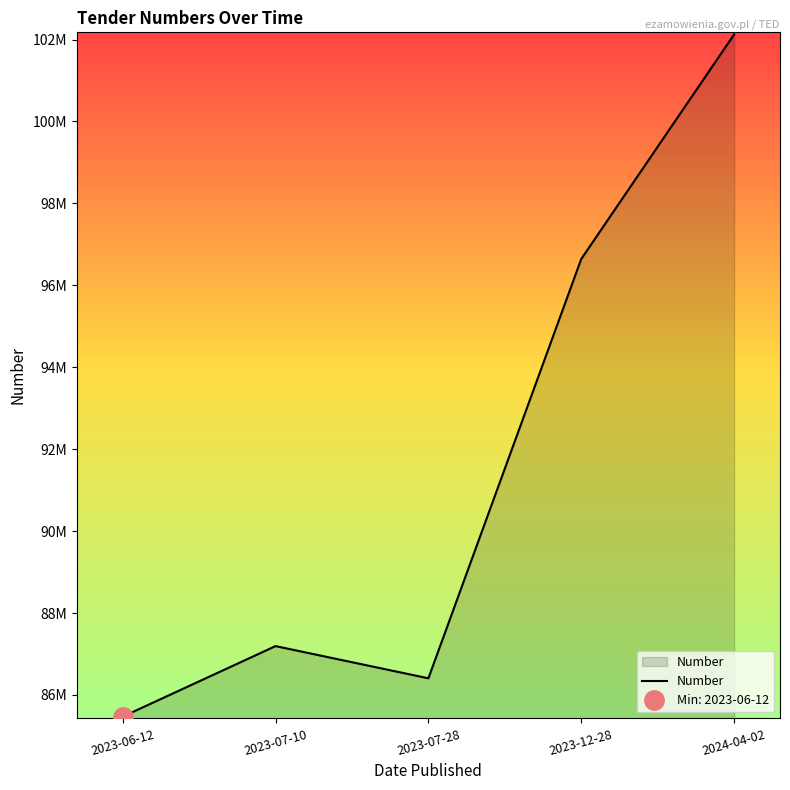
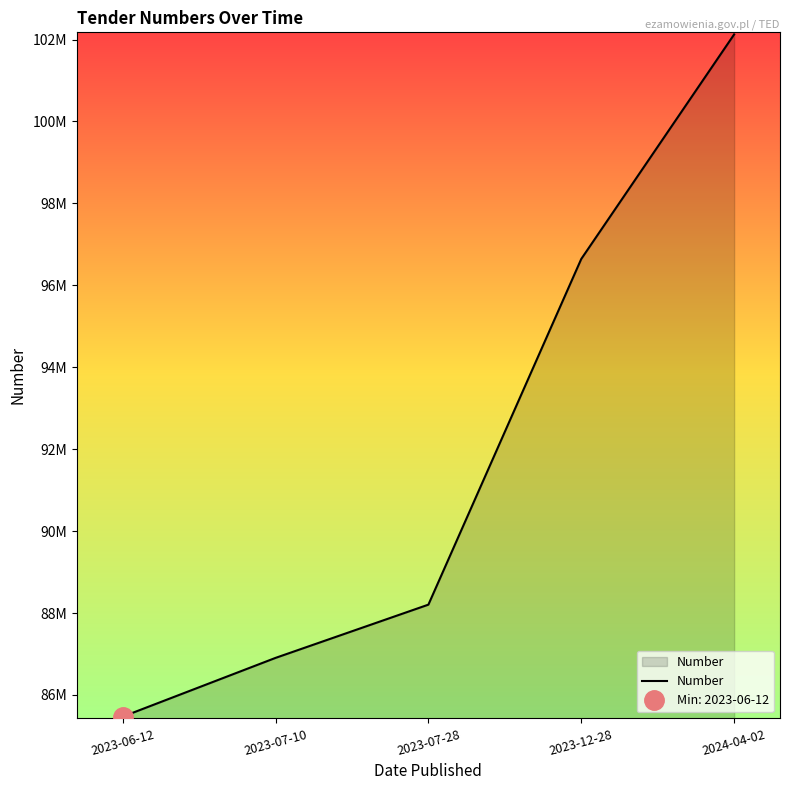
Number, 2023-07-10: 87200000 -> 86900000
Number, 2023-07-28: 86400000 -> 88200000
